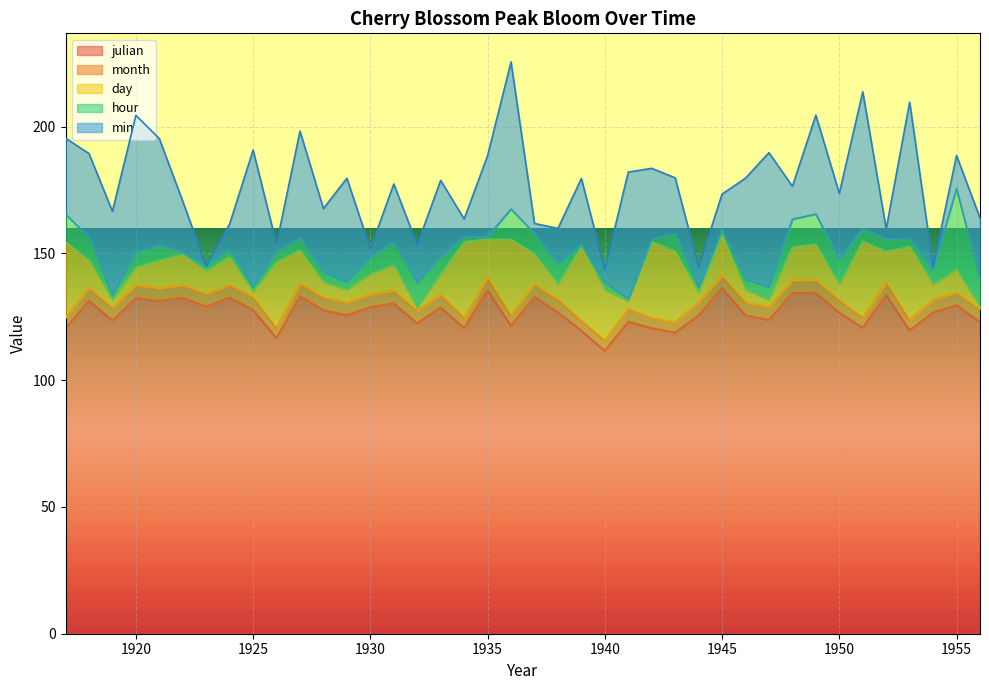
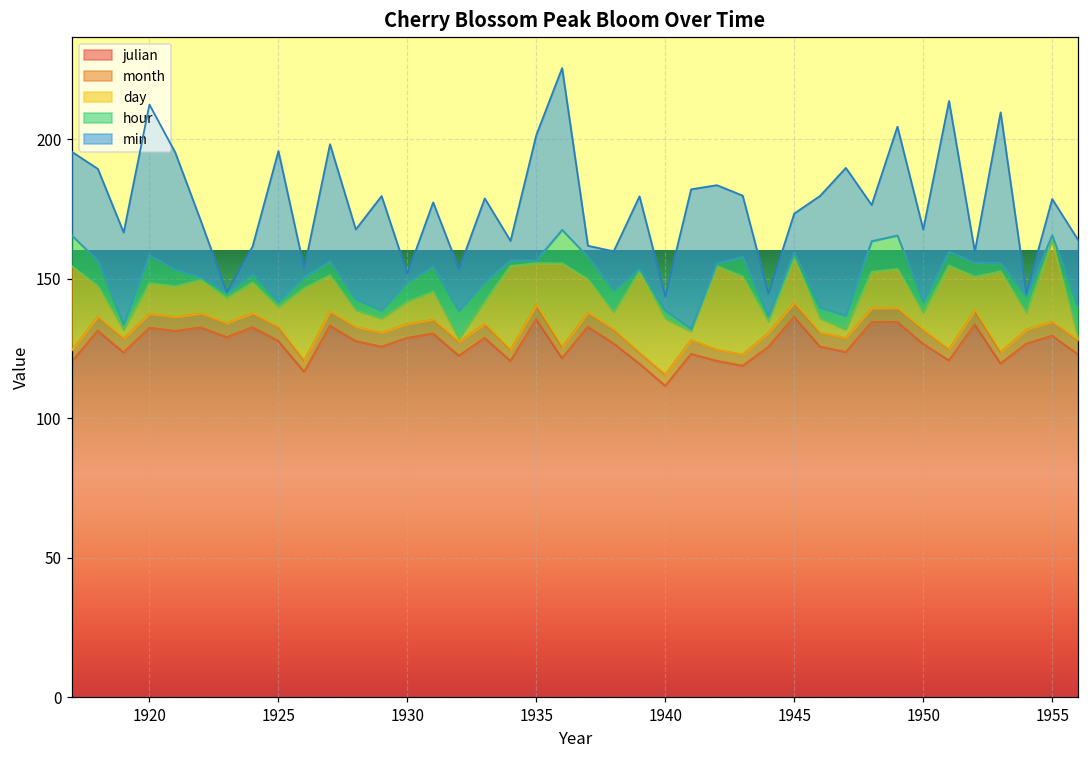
day, 1920: 7 -> 11
hour, 1920: 6 -> 10
day, 1925: 2 -> 7
min, 1935: 32 -> 45
hour, 1950: 10 -> 4
day, 1955: 9 -> 29
hour, 1955: 32 -> 2
